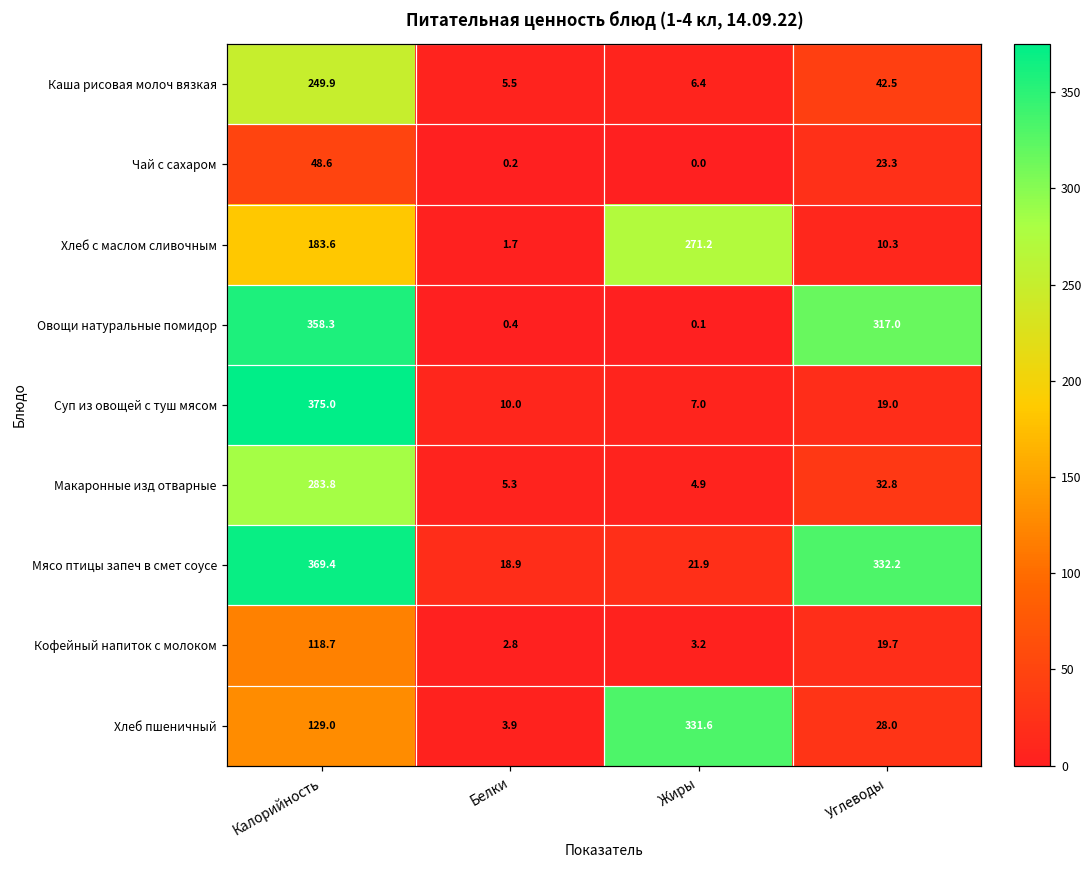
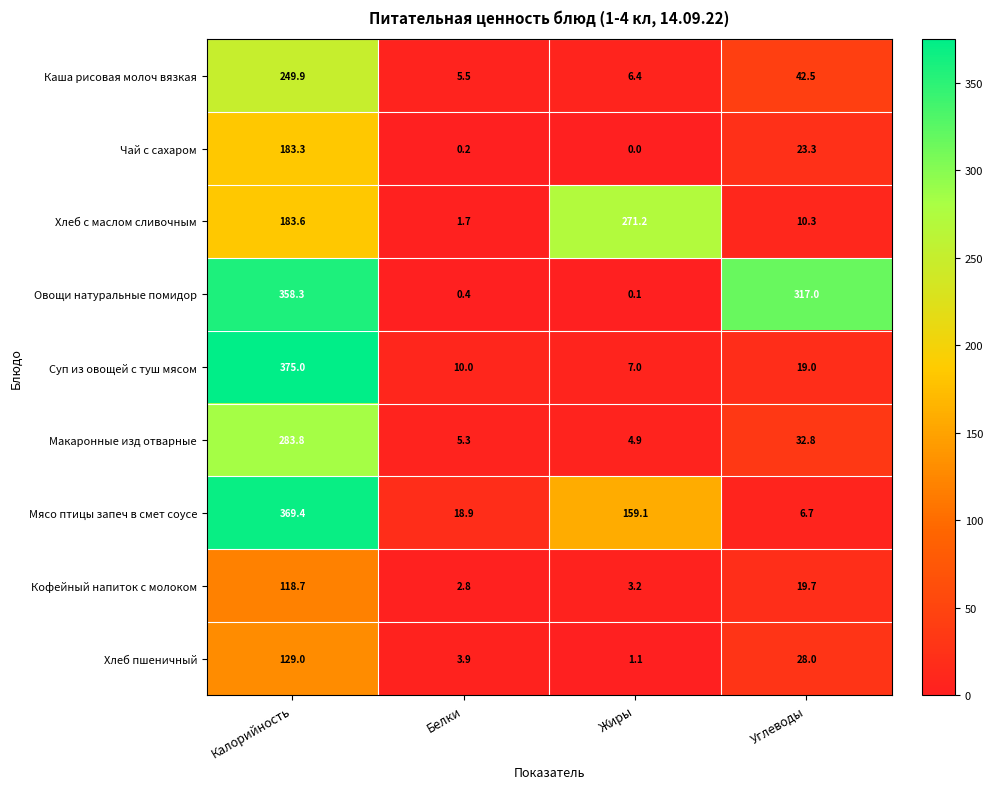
Чай с сахаром, Калорийность: 48.6 -> 183.3
Мясо птицы запеч в смет соусе, Жиры: 21.9 -> 159.1
Мясо птицы запеч в смет соусе, Углеводы: 332.2 -> 6.7
Хлеб пшеничный, Жиры: 331.6 -> 1.1
